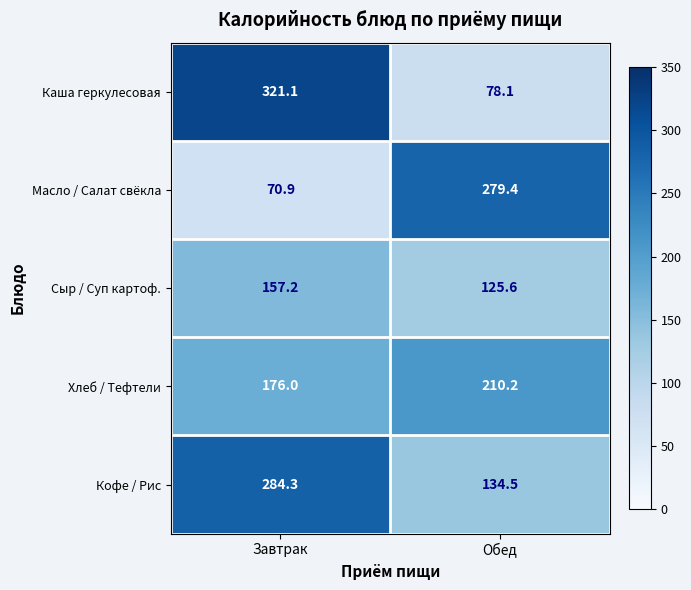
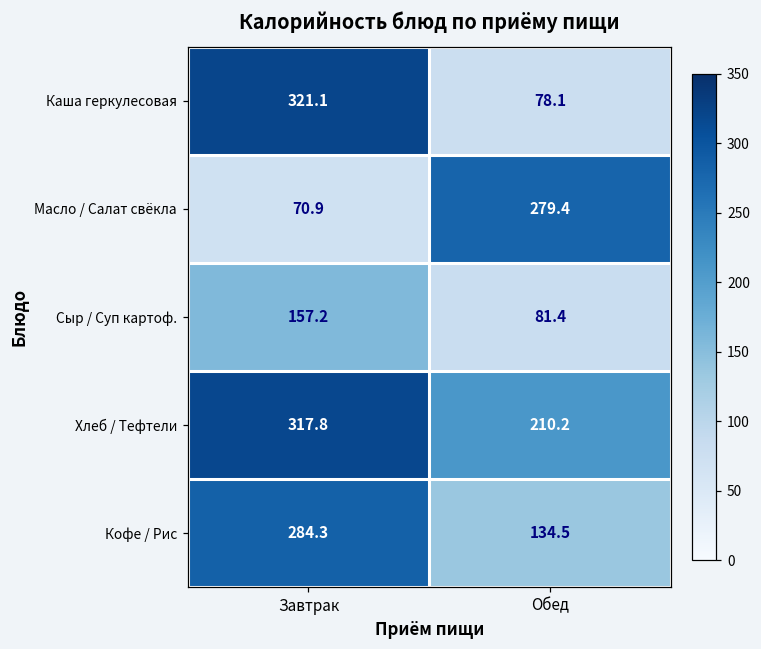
Сыр / Суп картоф., Обед: 125.6 -> 81.4
Хлеб / Тефтели, Завтрак: 176.0 -> 317.8
